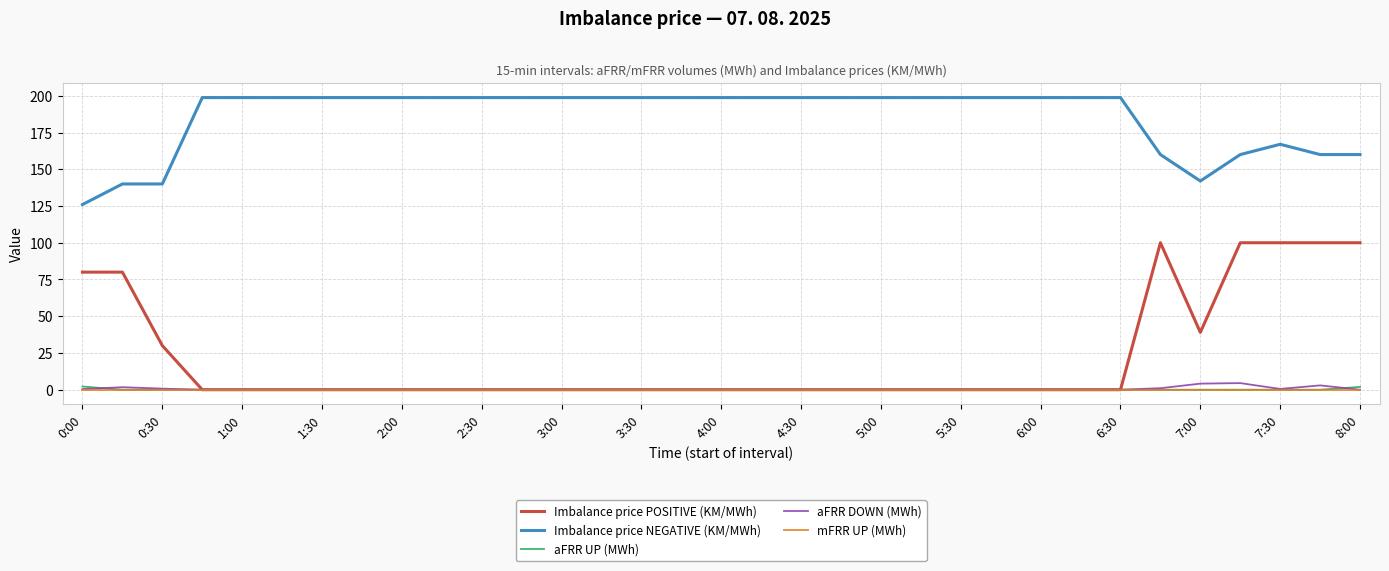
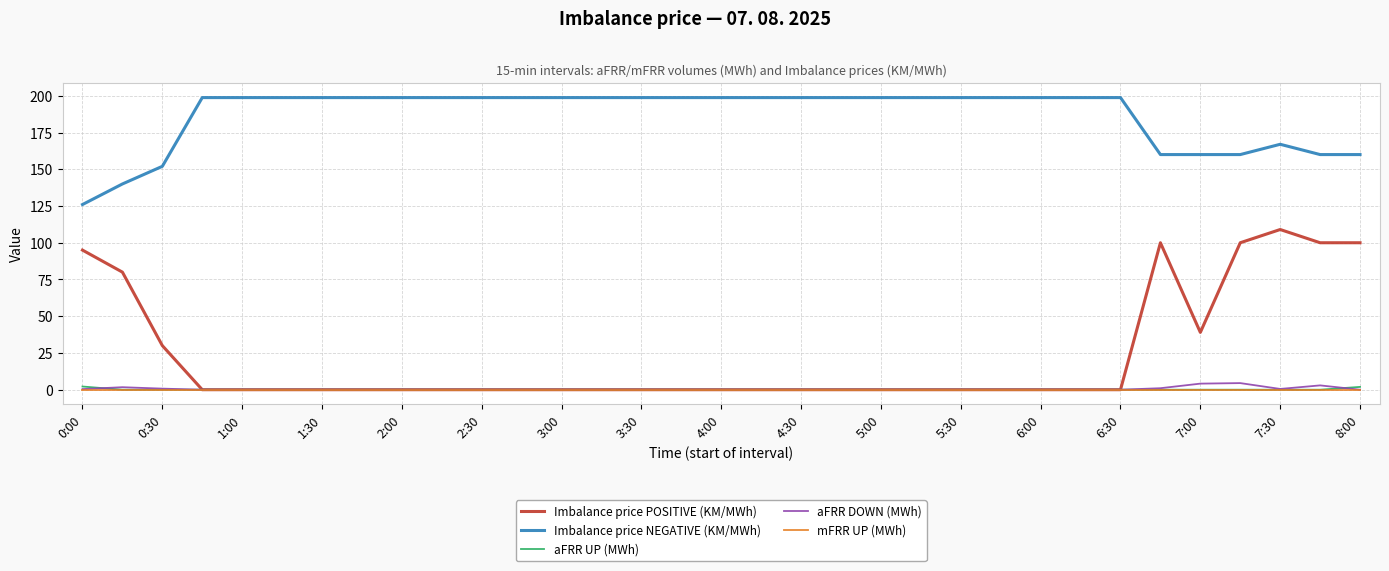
Imbalance price POSITIVE (KM/MWh), 0:00: 80 -> 95
Imbalance price NEGATIVE (KM/MWh), 0:30: 140 -> 152
Imbalance price NEGATIVE (KM/MWh), 7:00: 142 -> 160
Imbalance price POSITIVE (KM/MWh), 7:30: 100 -> 109
